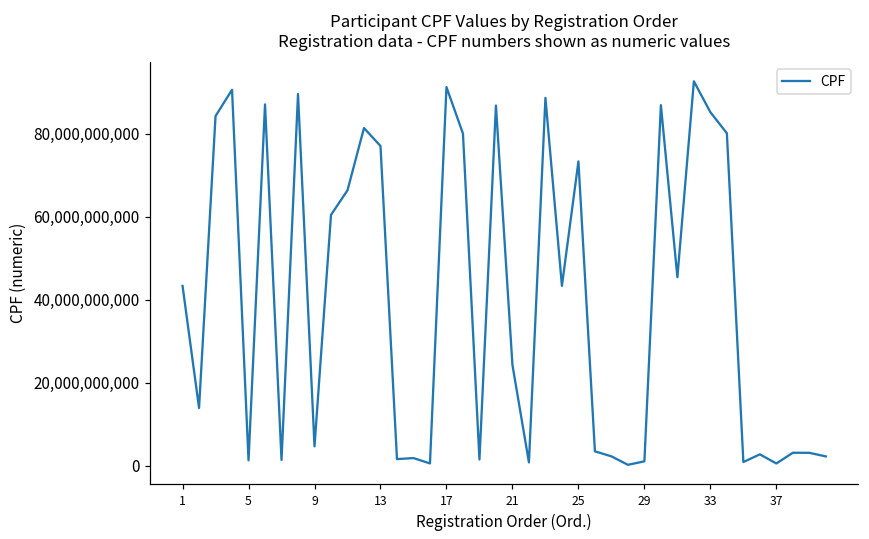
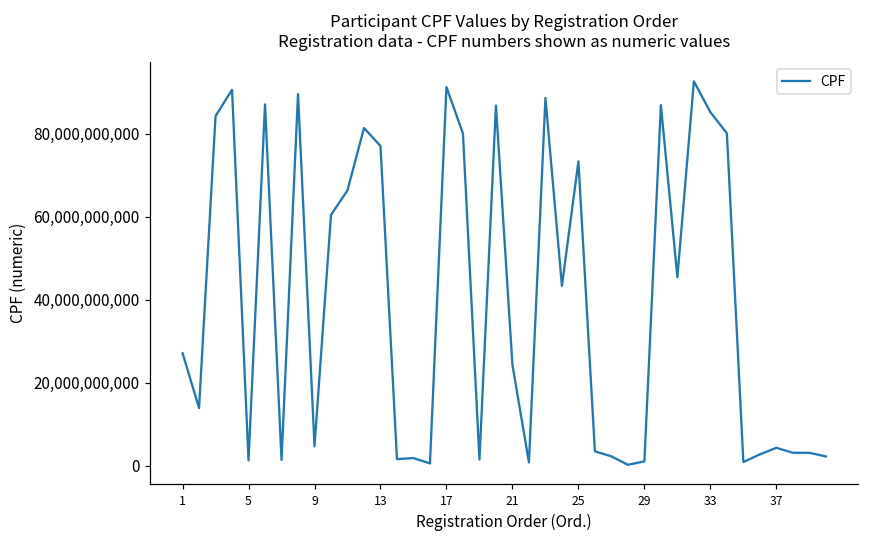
1: 43,000,000,000 -> 27,000,000,000
37: 1,000,000,000 -> 4,000,000,000
